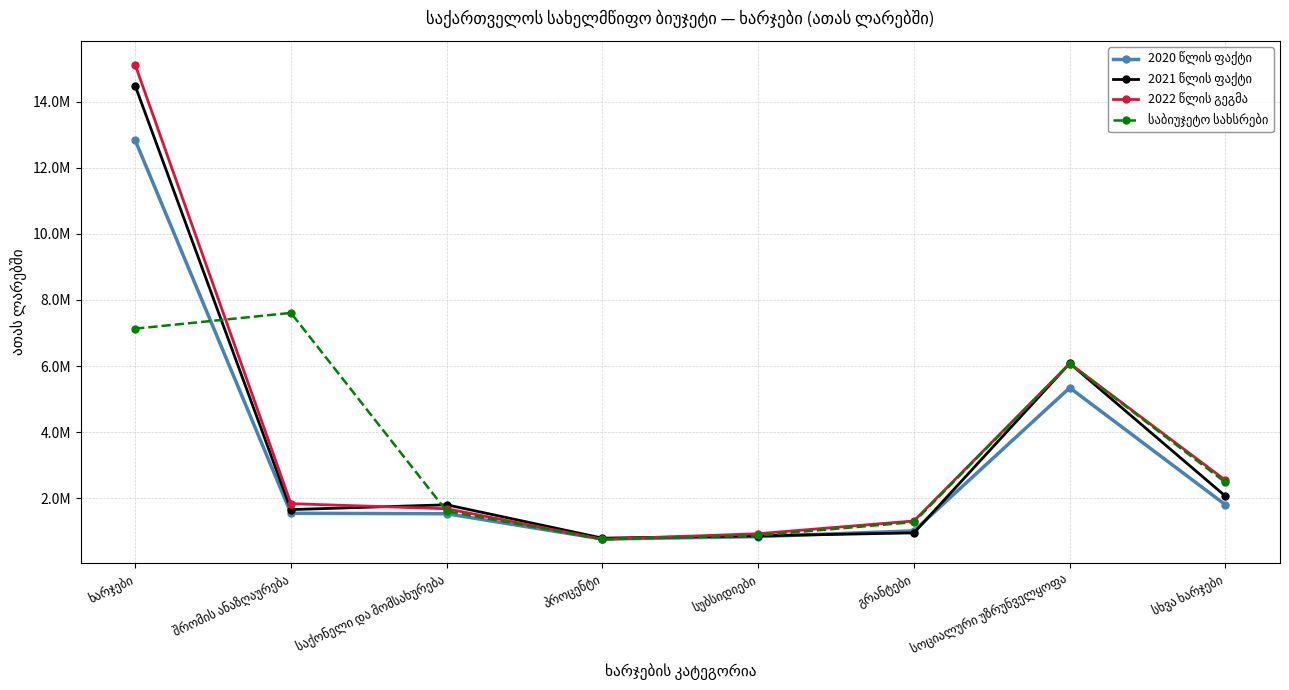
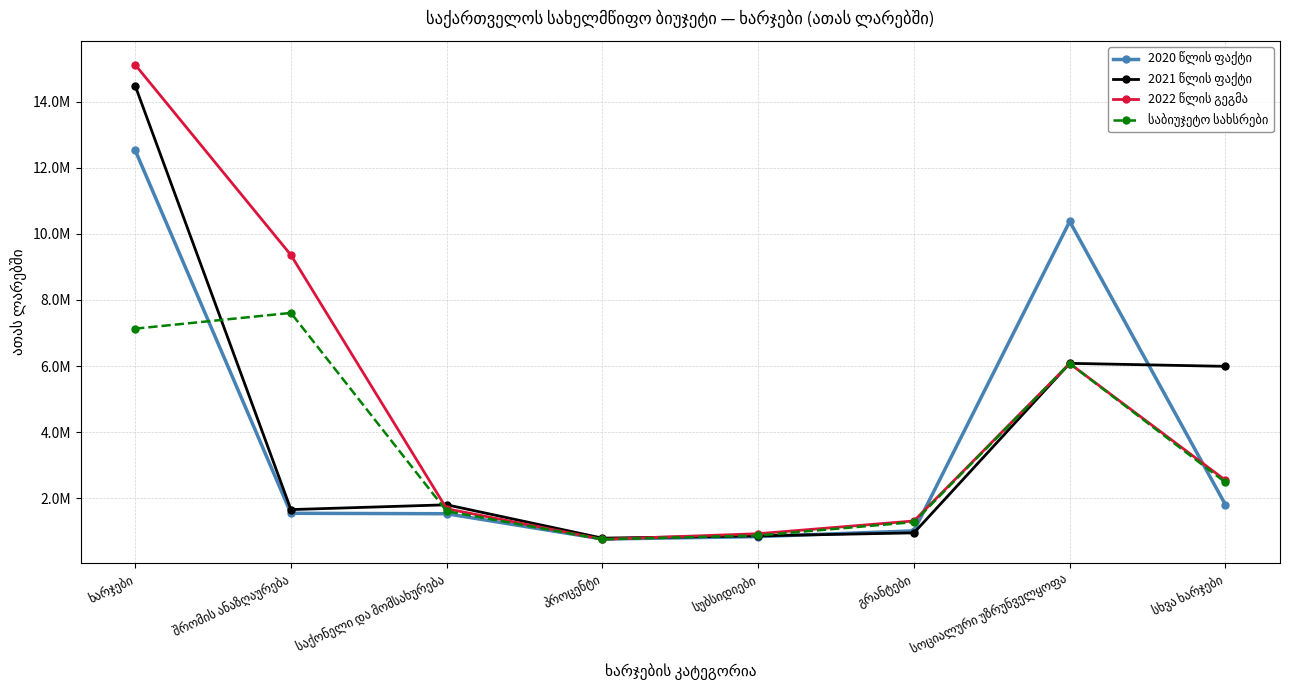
2020 წლის ფაქტი, ხარჯები: 12800000 -> 12500000
2022 წლის გეგმა, შრომის ანაზღაურება: 1800000 -> 9400000
2020 წლის ფაქტი, სოციალური უზრუნველყოფა: 5300000 -> 10400000
2021 წლის ფაქტი, სხვა ხარჯები: 2100000 -> 6000000
